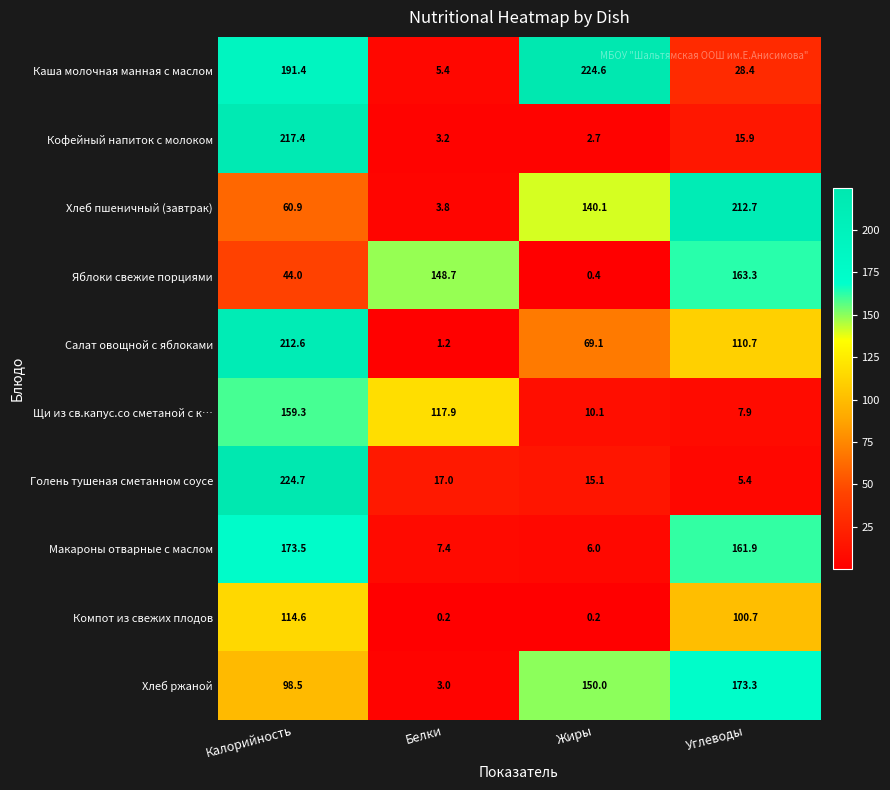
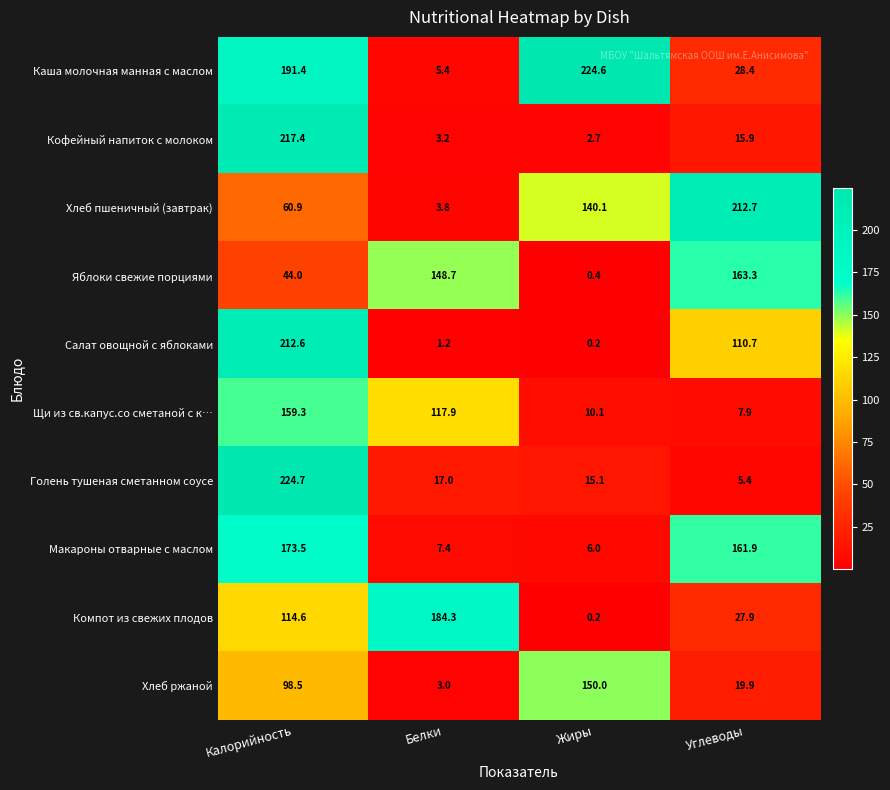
Салат овощной с яблоками, Жиры: 69.1 -> 0.2
Компот из свежих плодов, Белки: 0.2 -> 184.3
Компот из свежих плодов, Углеводы: 100.7 -> 27.9
Хлеб ржаной, Углеводы: 173.3 -> 19.9
